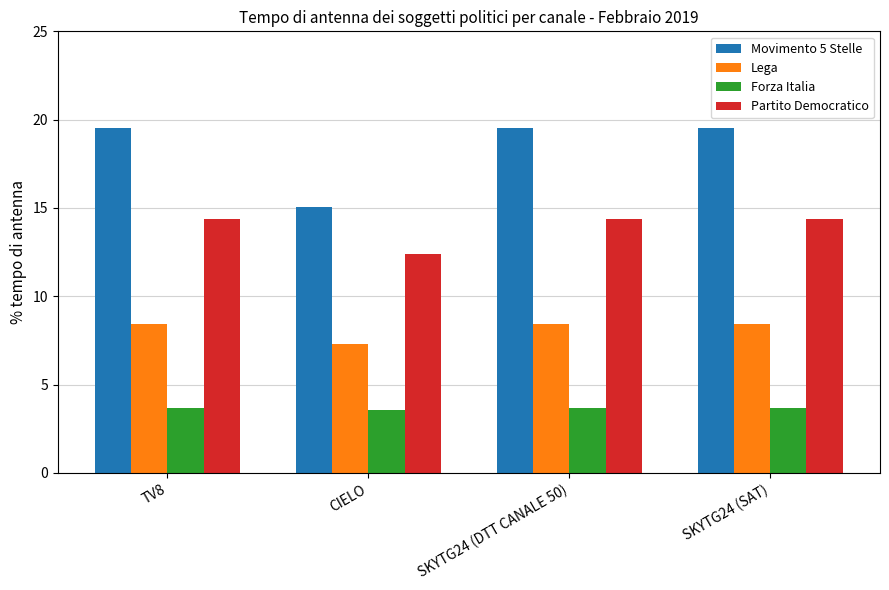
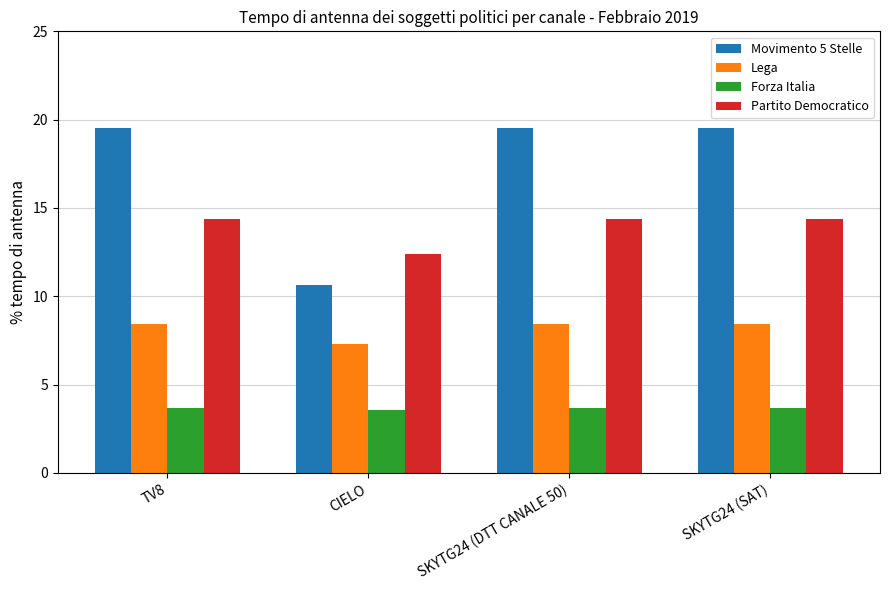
Movimento 5 Stelle, CIELO: 15.1 -> 10.7
